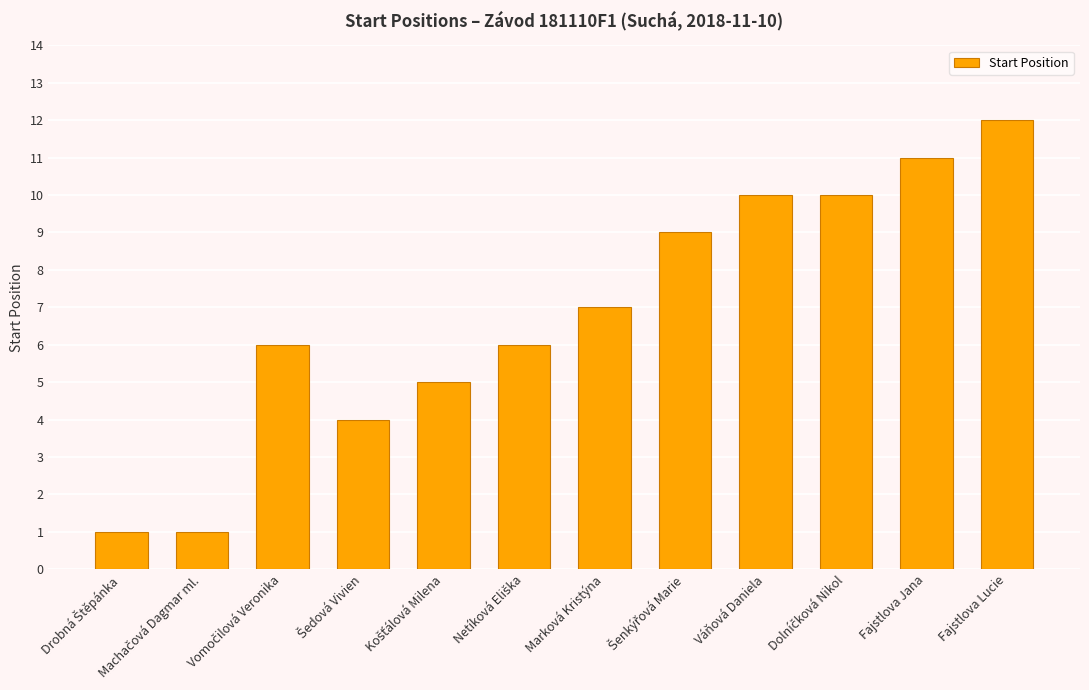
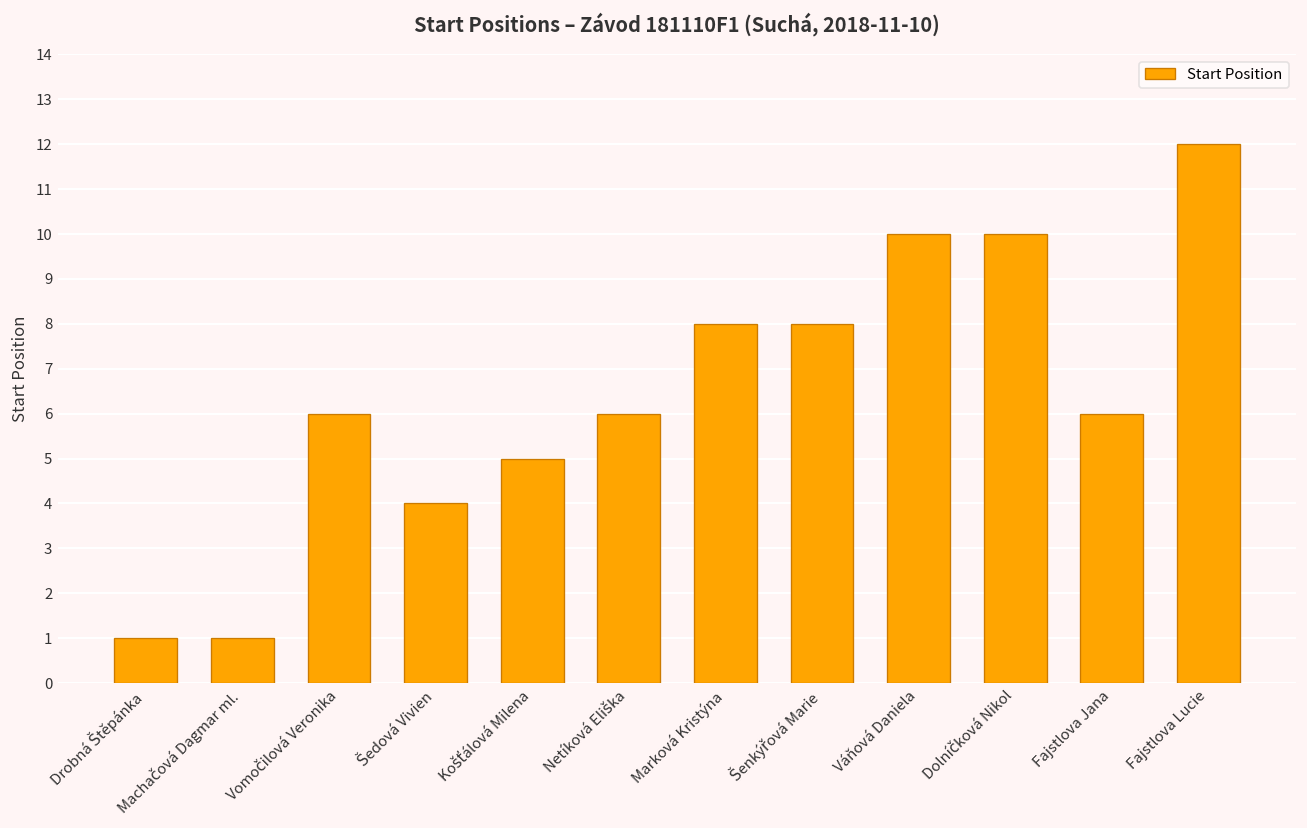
Marková Kristýna: 7 -> 8
Šenkýřová Marie: 9 -> 8
Fajstlova Jana: 11 -> 6
